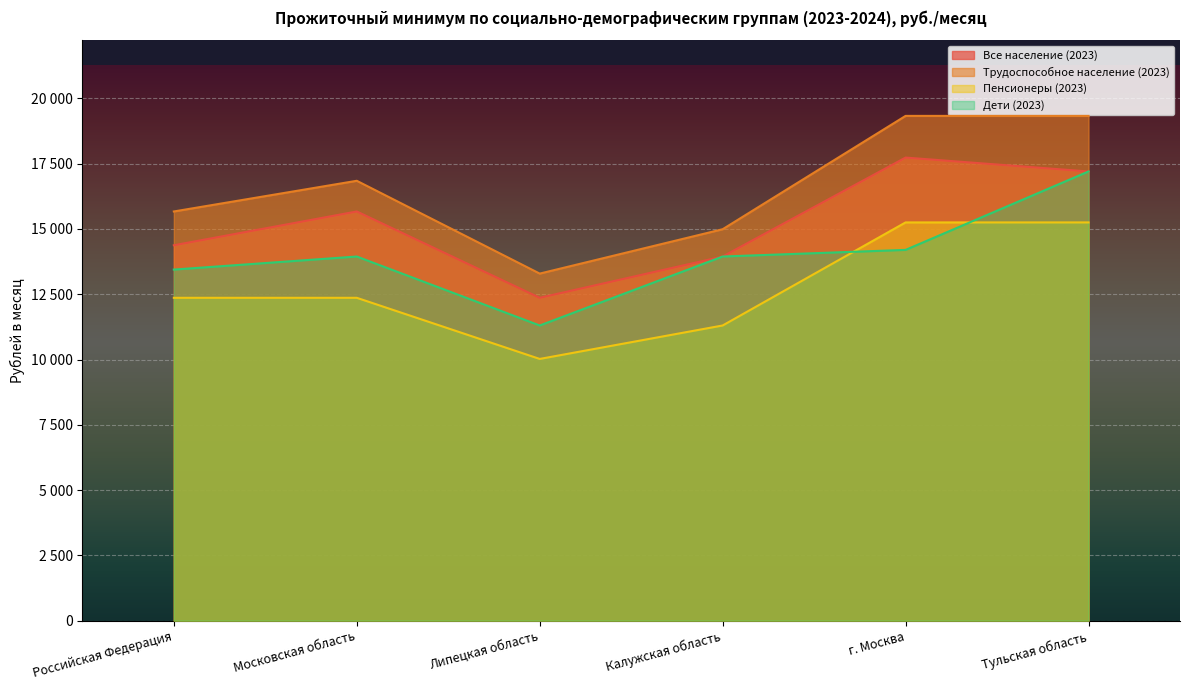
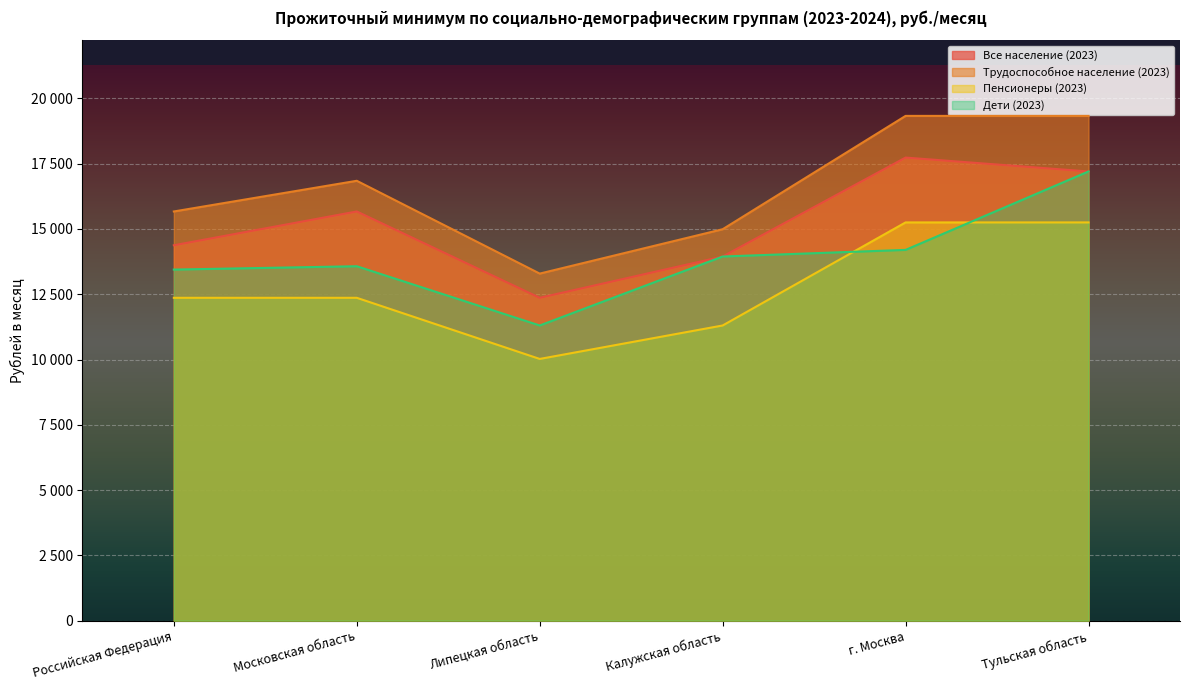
Дети (2023), Московская область: 13900 -> 13600
